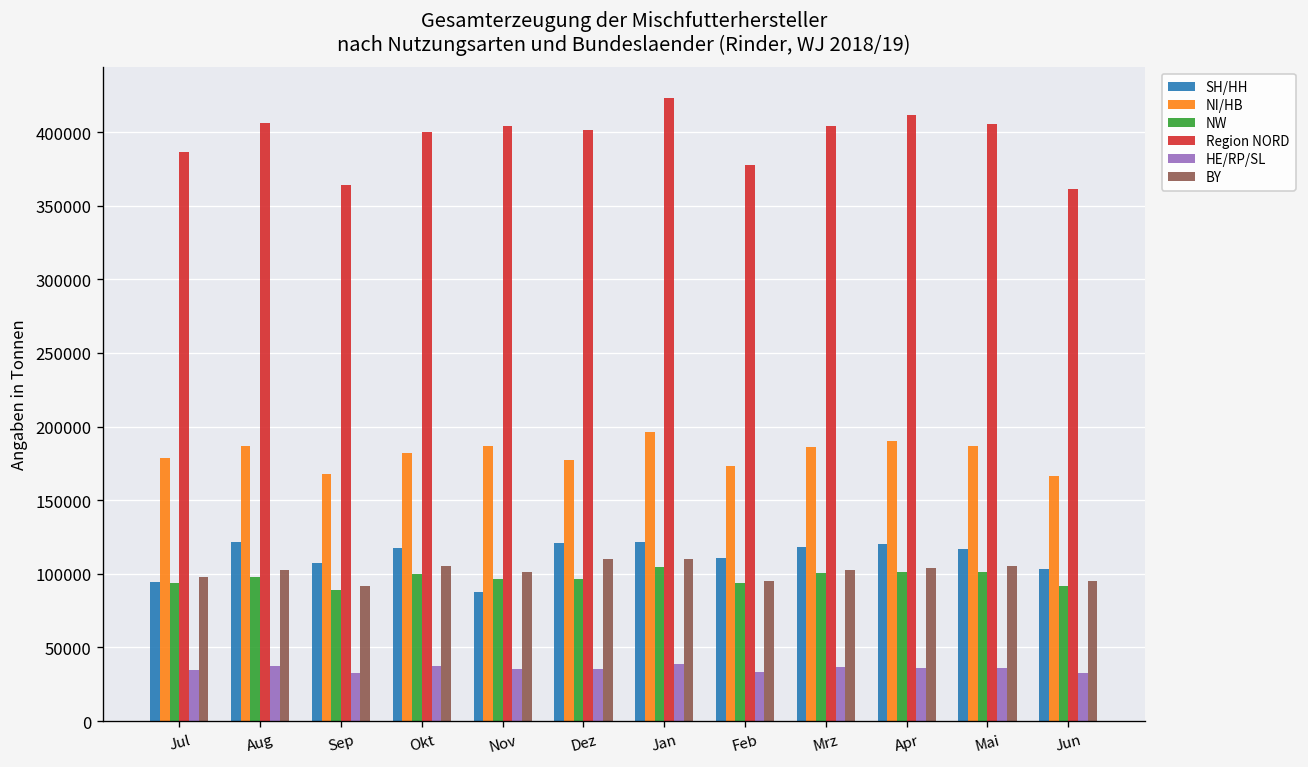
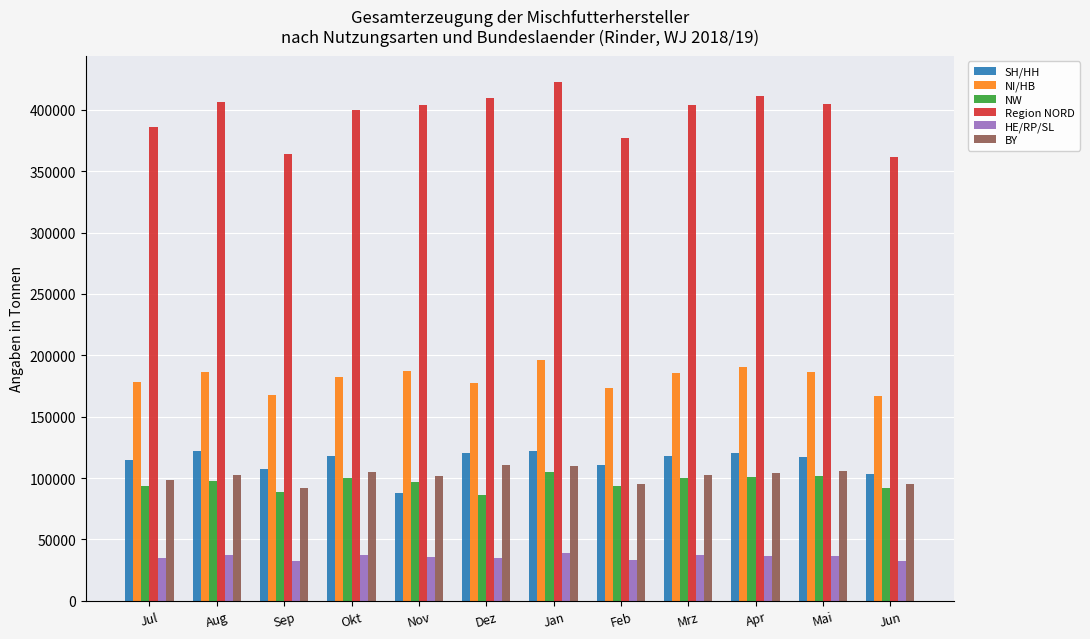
SH/HH, Jul: 95000 -> 114000
NW, Dez: 97000 -> 86000
Region NORD, Dez: 402000 -> 410000
